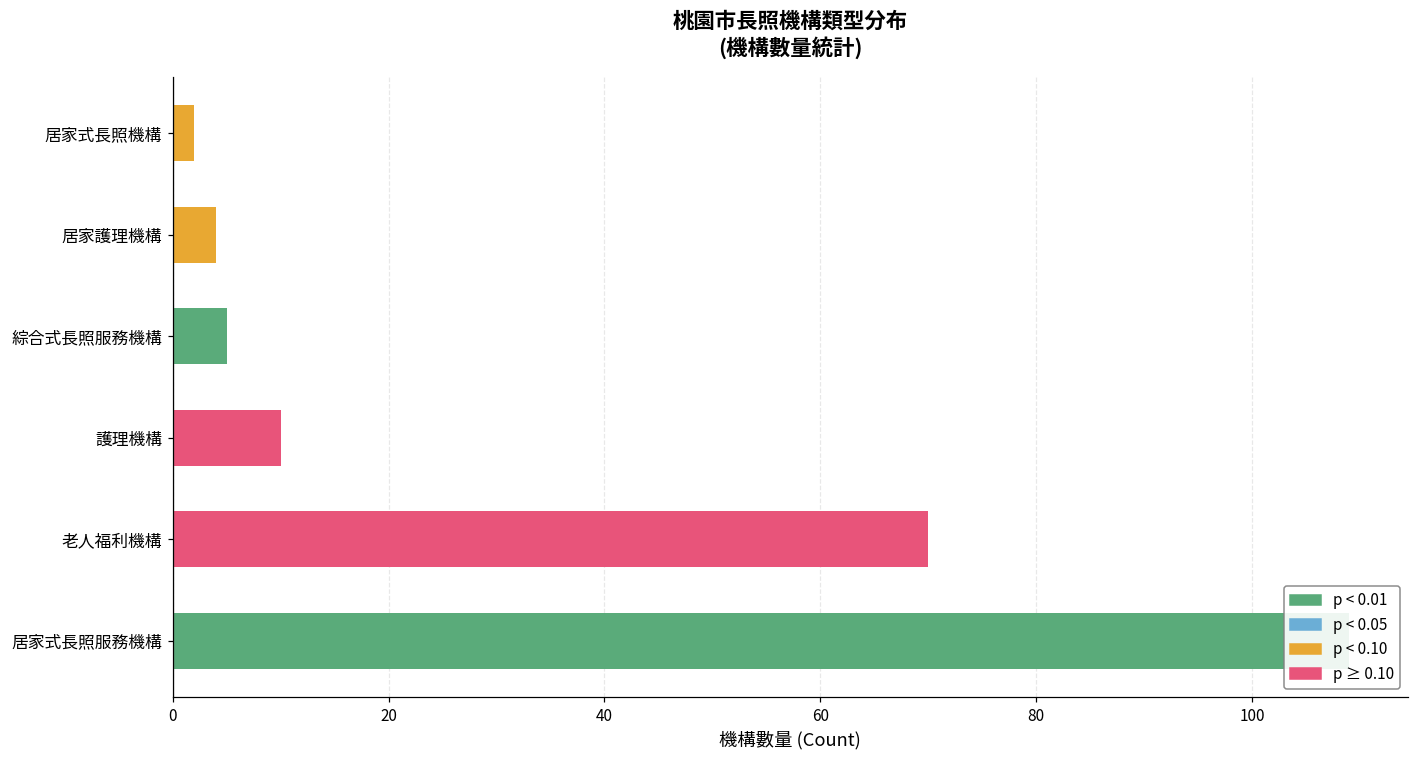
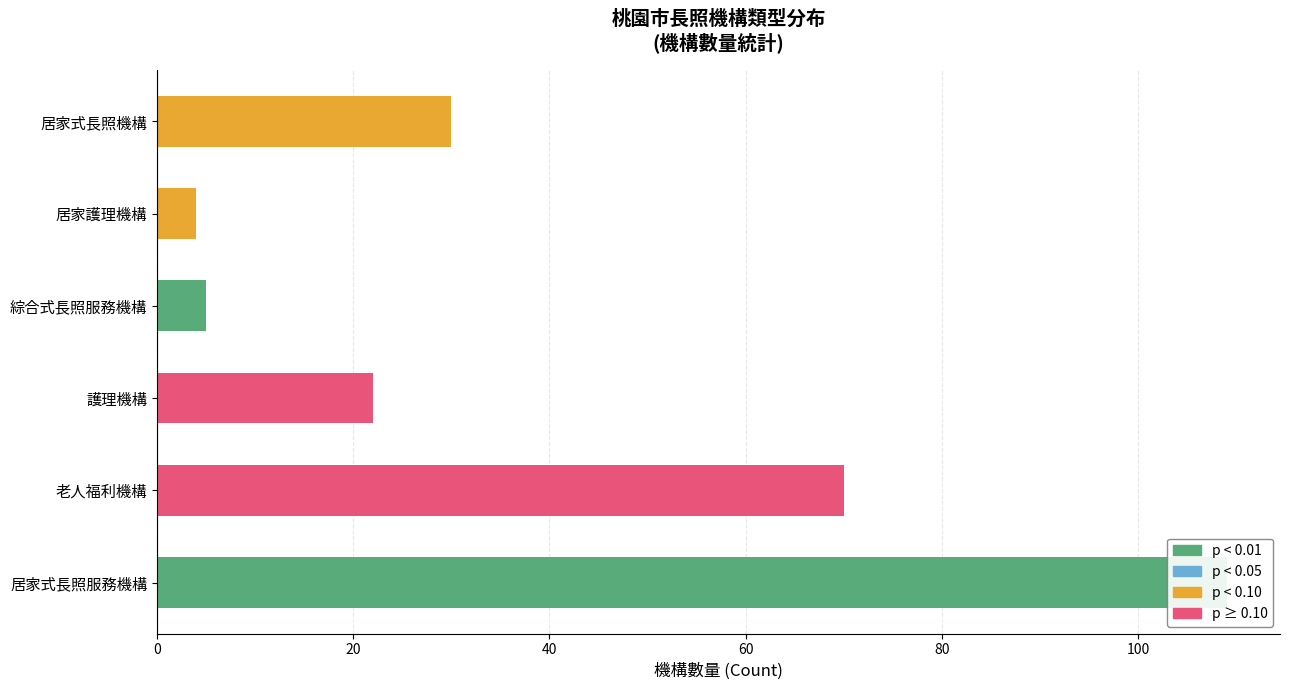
居家式長照機構: 2 -> 30
護理機構: 10 -> 22
